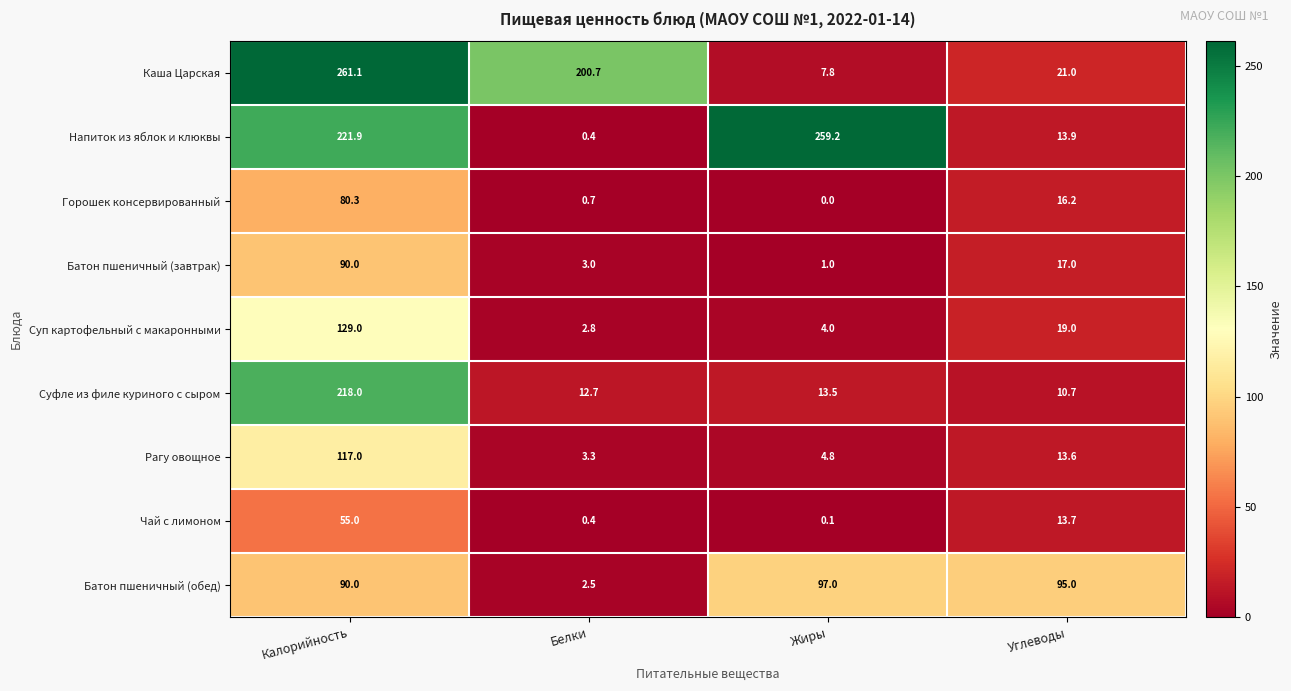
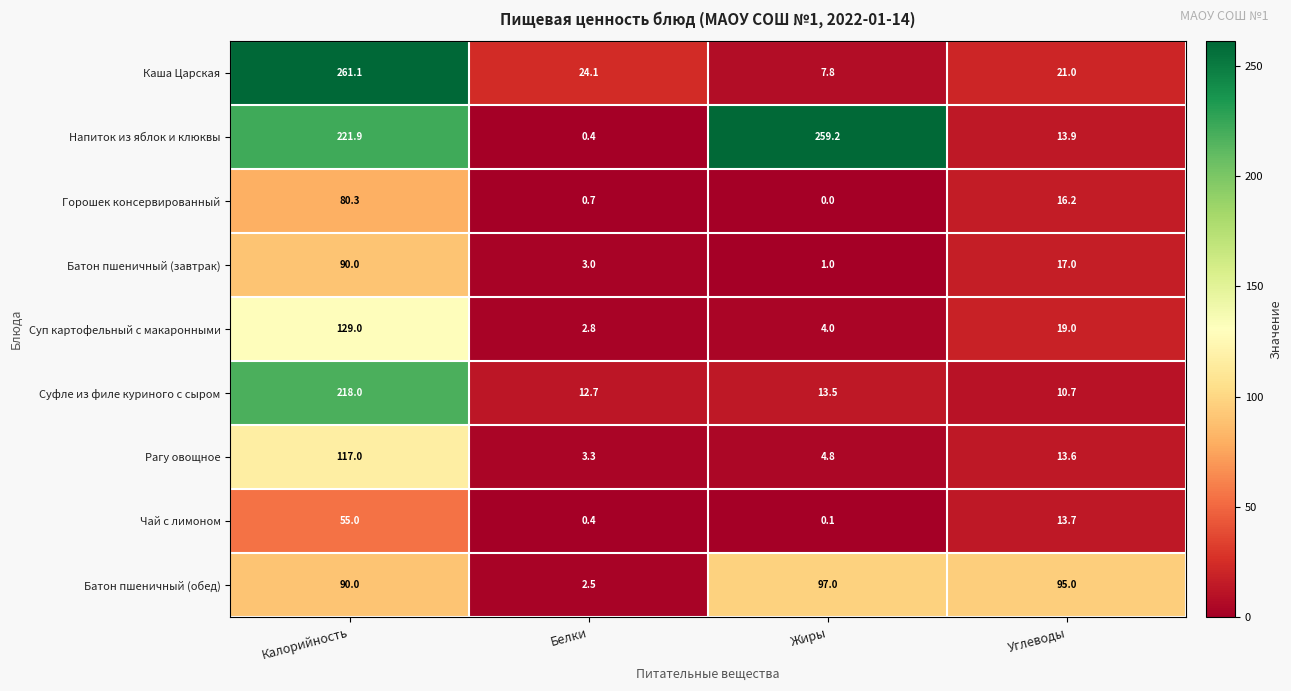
Каша Царская, Белки: 200.7 -> 24.1
